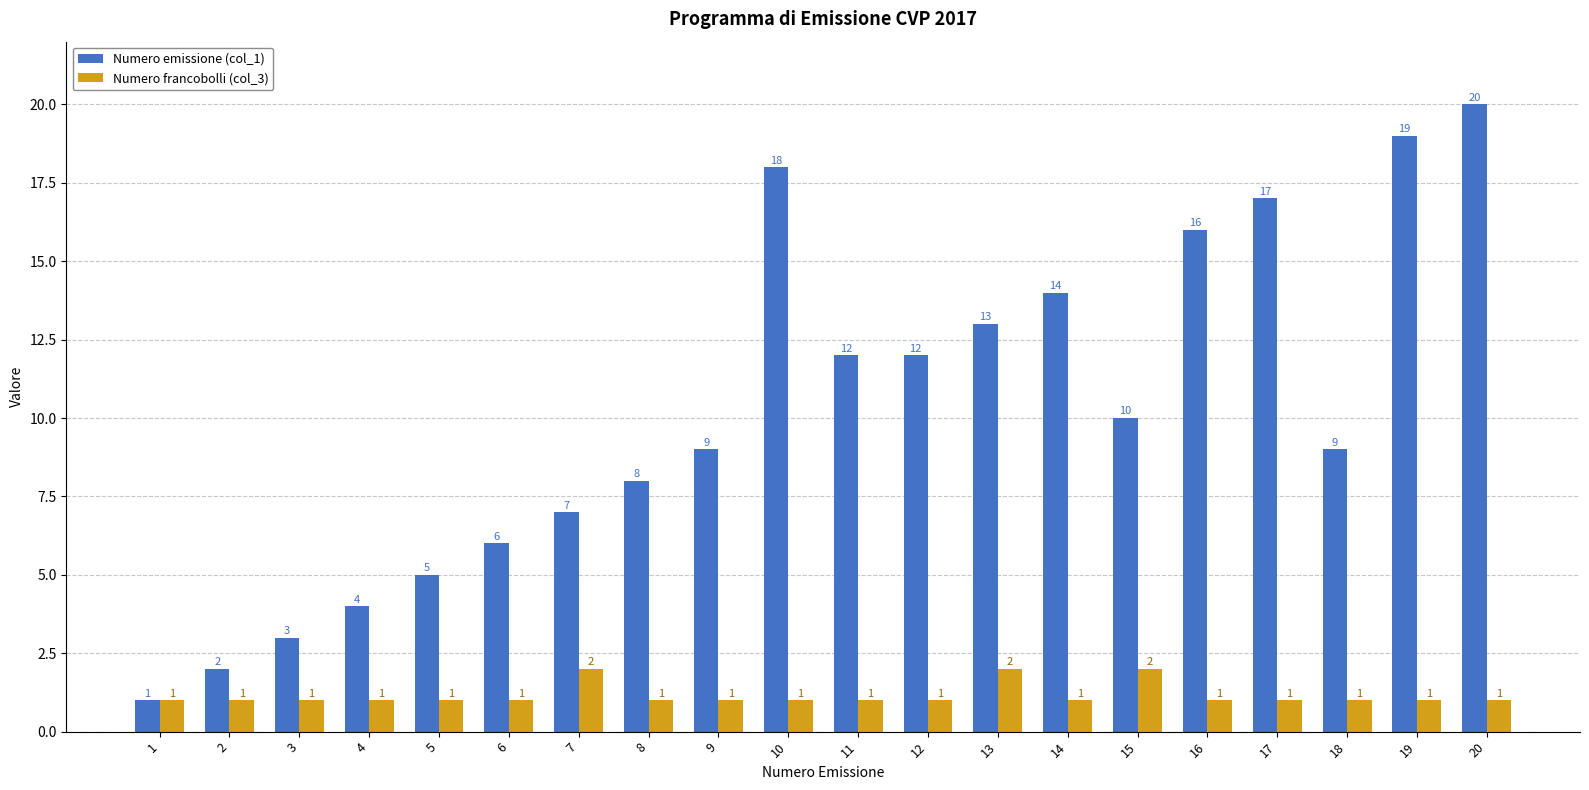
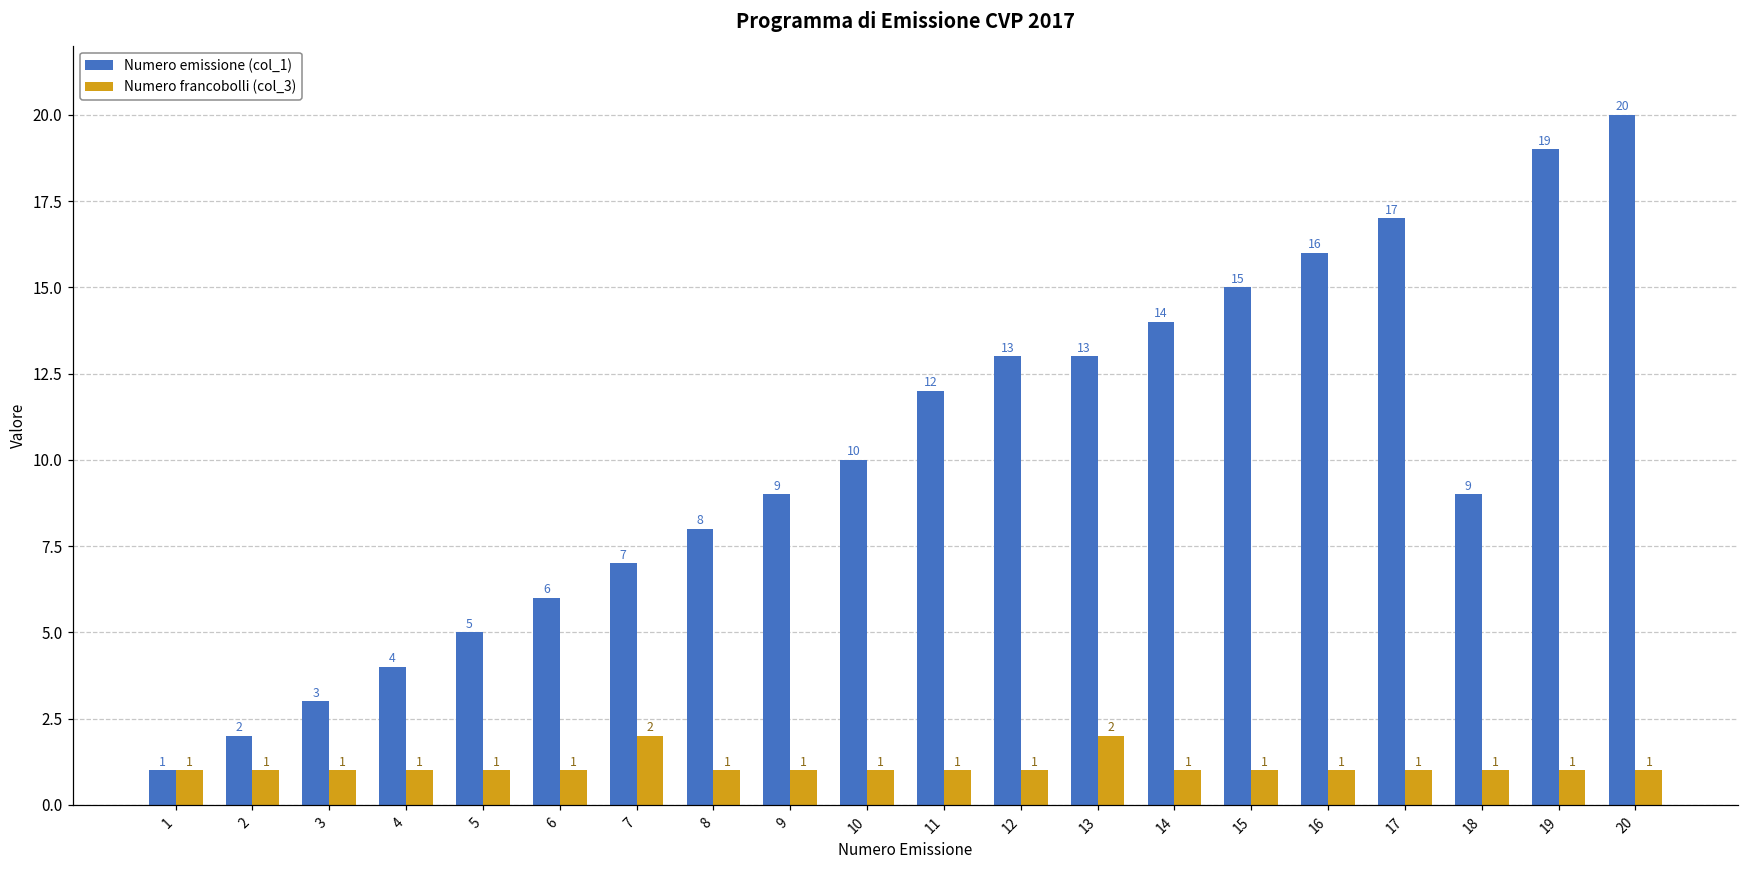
Numero emissione (col_1), 10: 18 -> 10
Numero emissione (col_1), 12: 12 -> 13
Numero emissione (col_1), 15: 10 -> 15
Numero francobolli (col_3), 15: 2 -> 1
